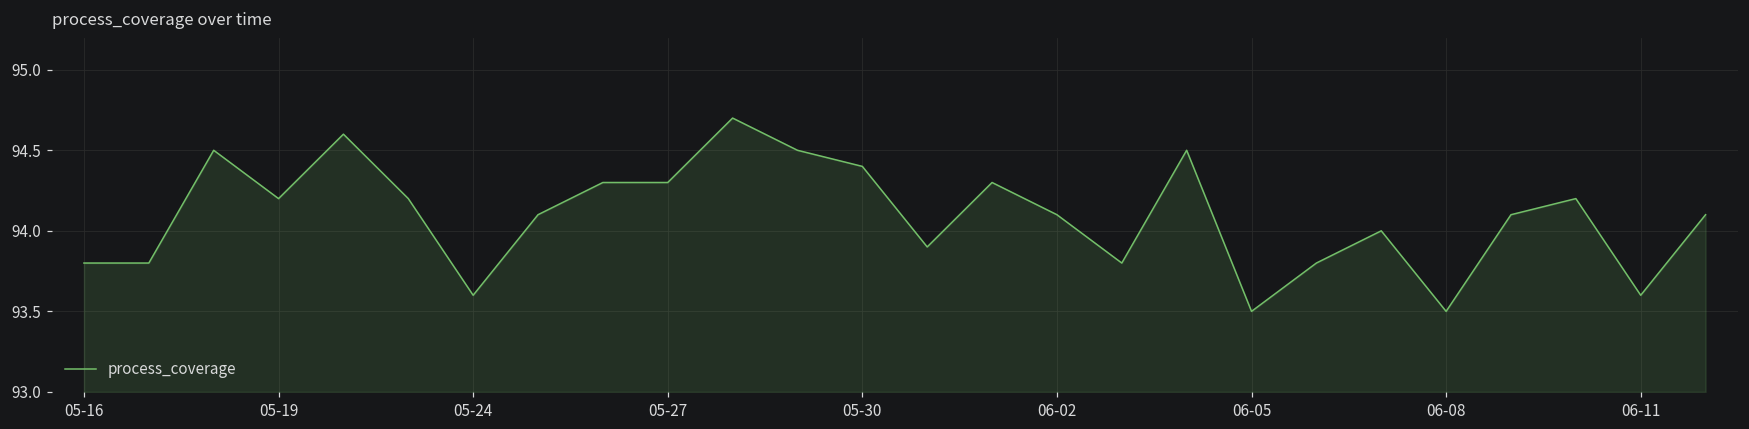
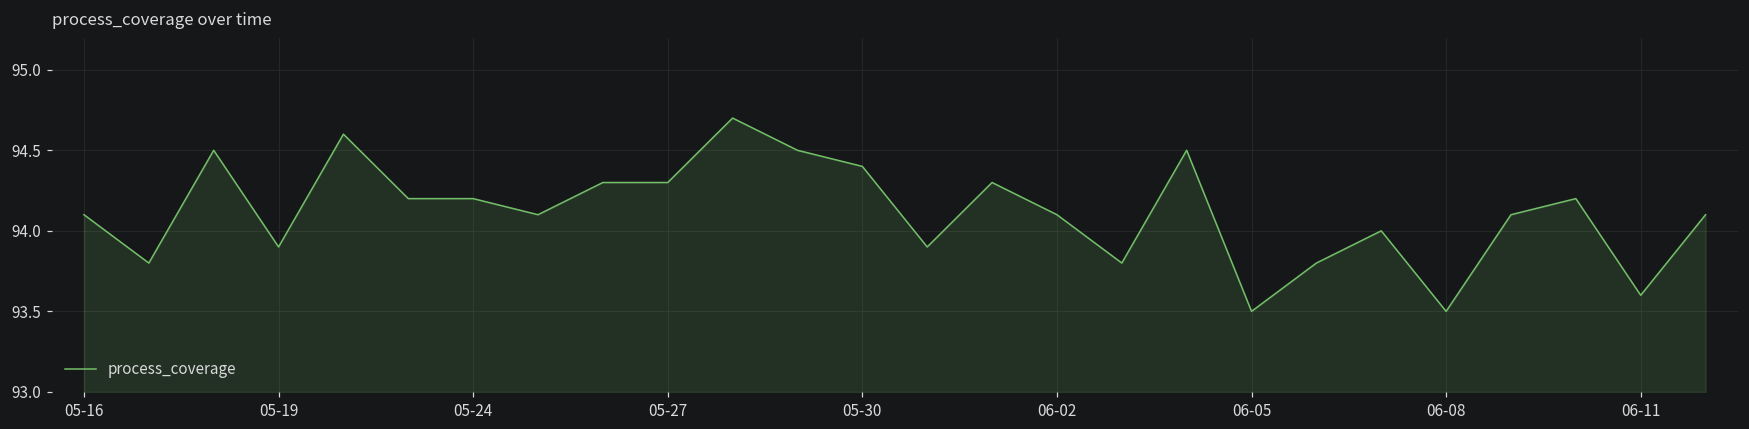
05-16: 93.8 -> 94.1
05-19: 94.2 -> 93.9
05-24: 93.6 -> 94.2
